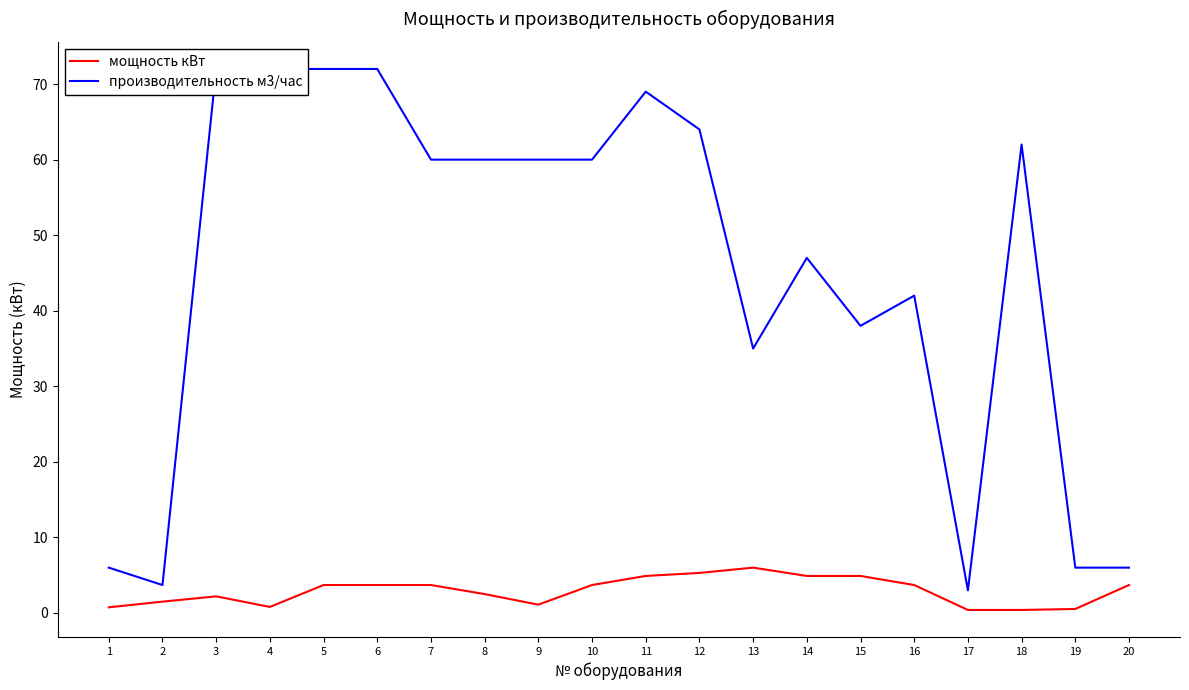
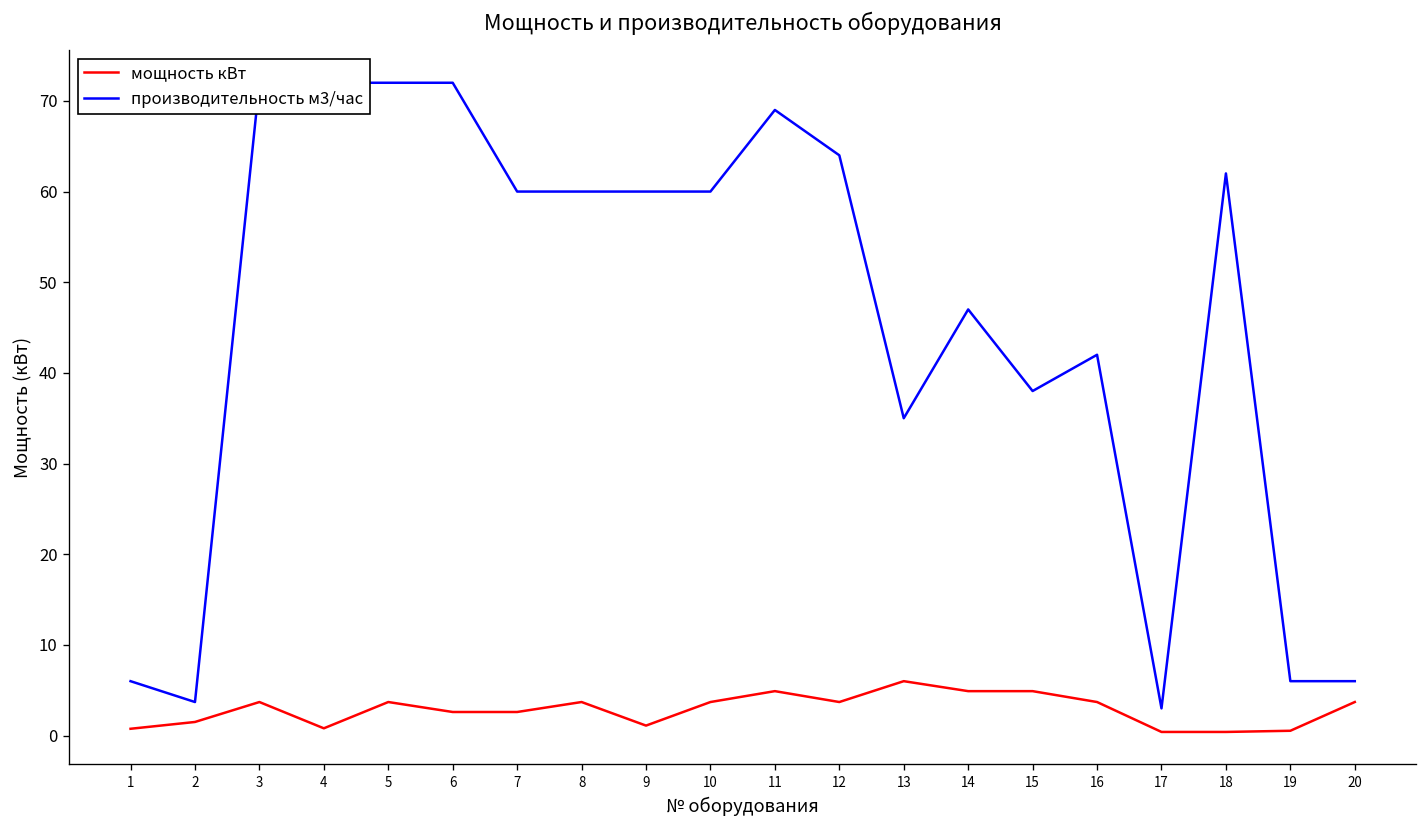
мощность кВт, 3: 2 -> 4
мощность кВт, 6: 4 -> 3
мощность кВт, 7: 4 -> 3
мощность кВт, 8: 3 -> 4
мощность кВт, 12: 5 -> 4
